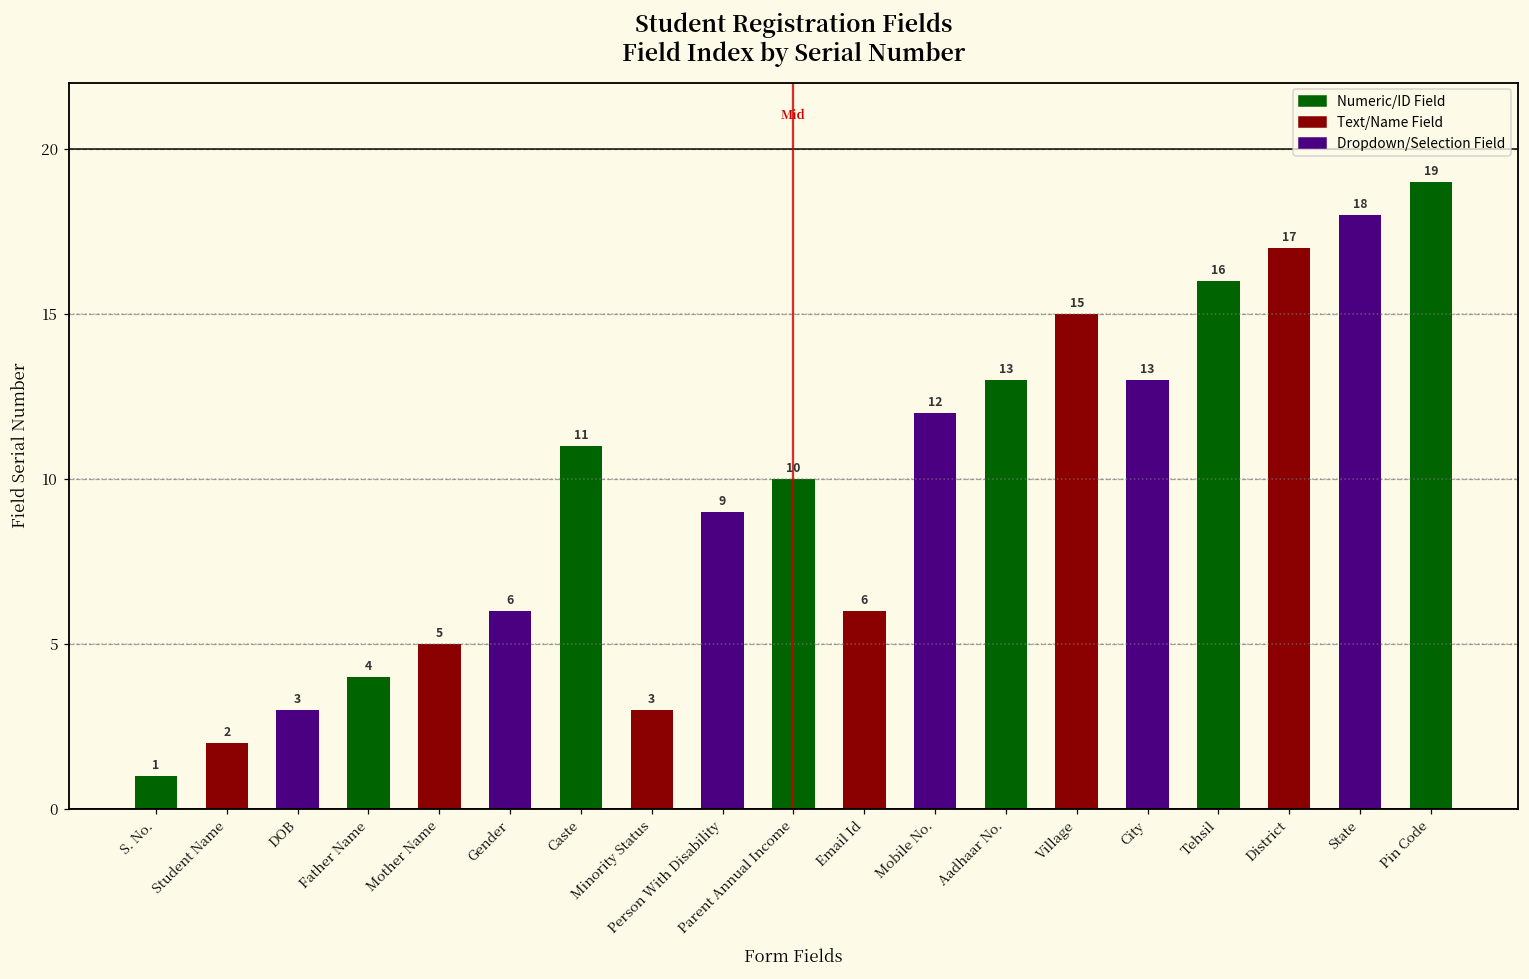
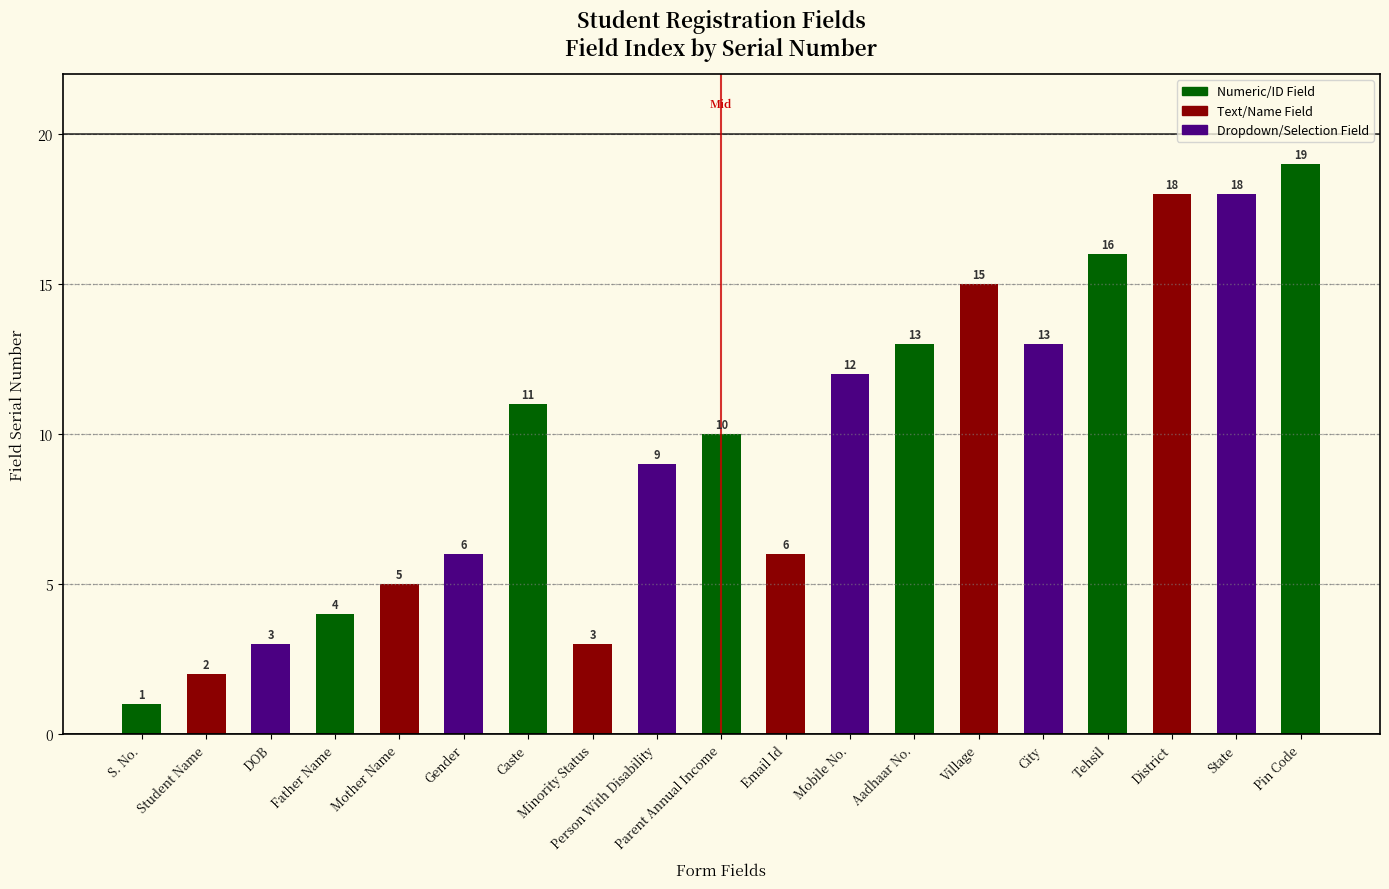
District: 17 -> 18
